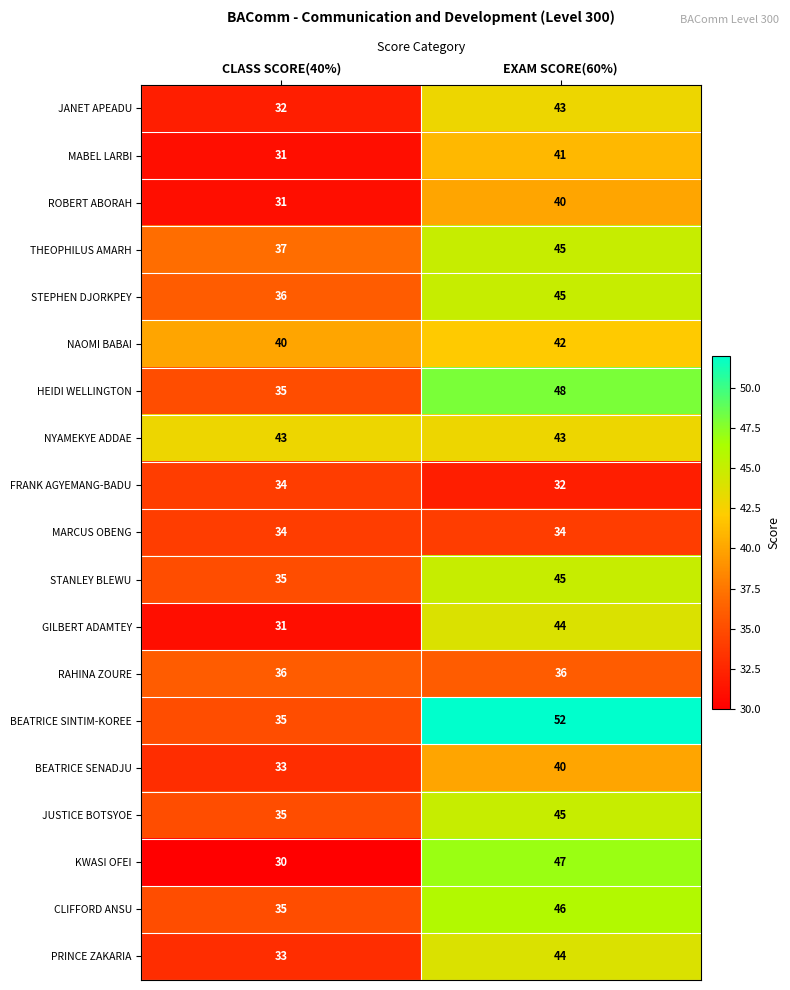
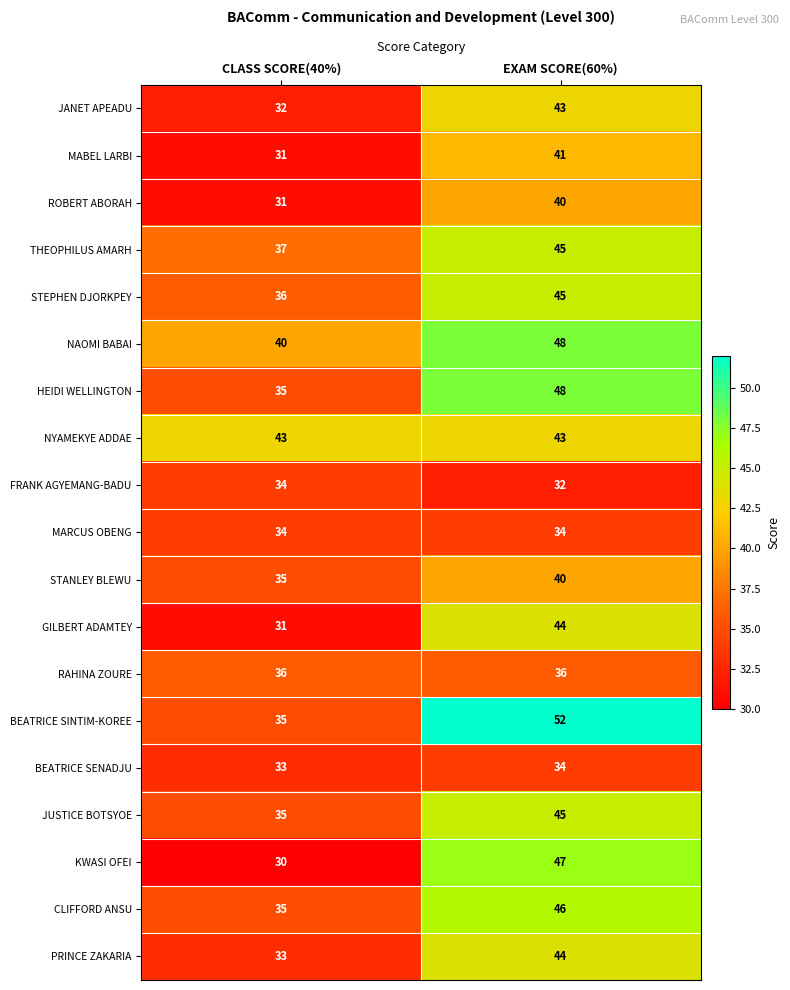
NAOMI BABAI, EXAM SCORE(60%): 42 -> 48
STANLEY BLEWU, EXAM SCORE(60%): 45 -> 40
BEATRICE SENADJU, EXAM SCORE(60%): 40 -> 34
